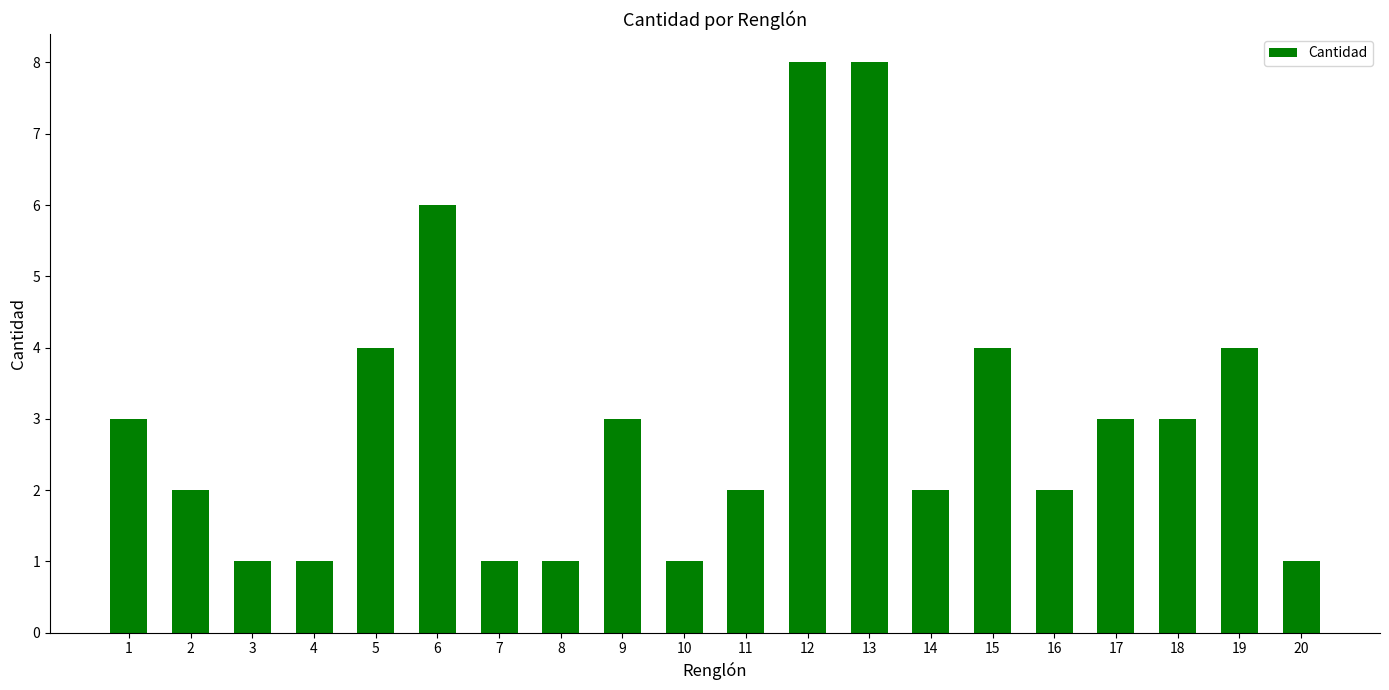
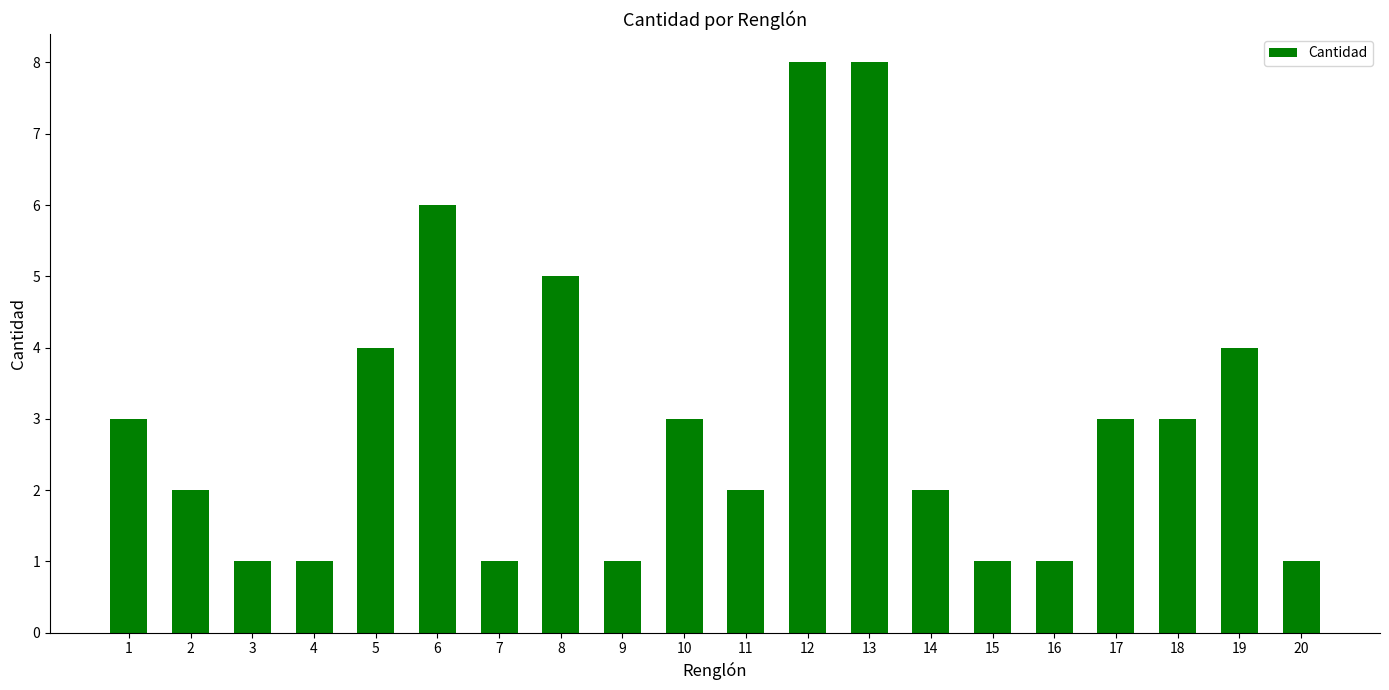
8: 1 -> 5
9: 3 -> 1
10: 1 -> 3
15: 4 -> 1
16: 2 -> 1
